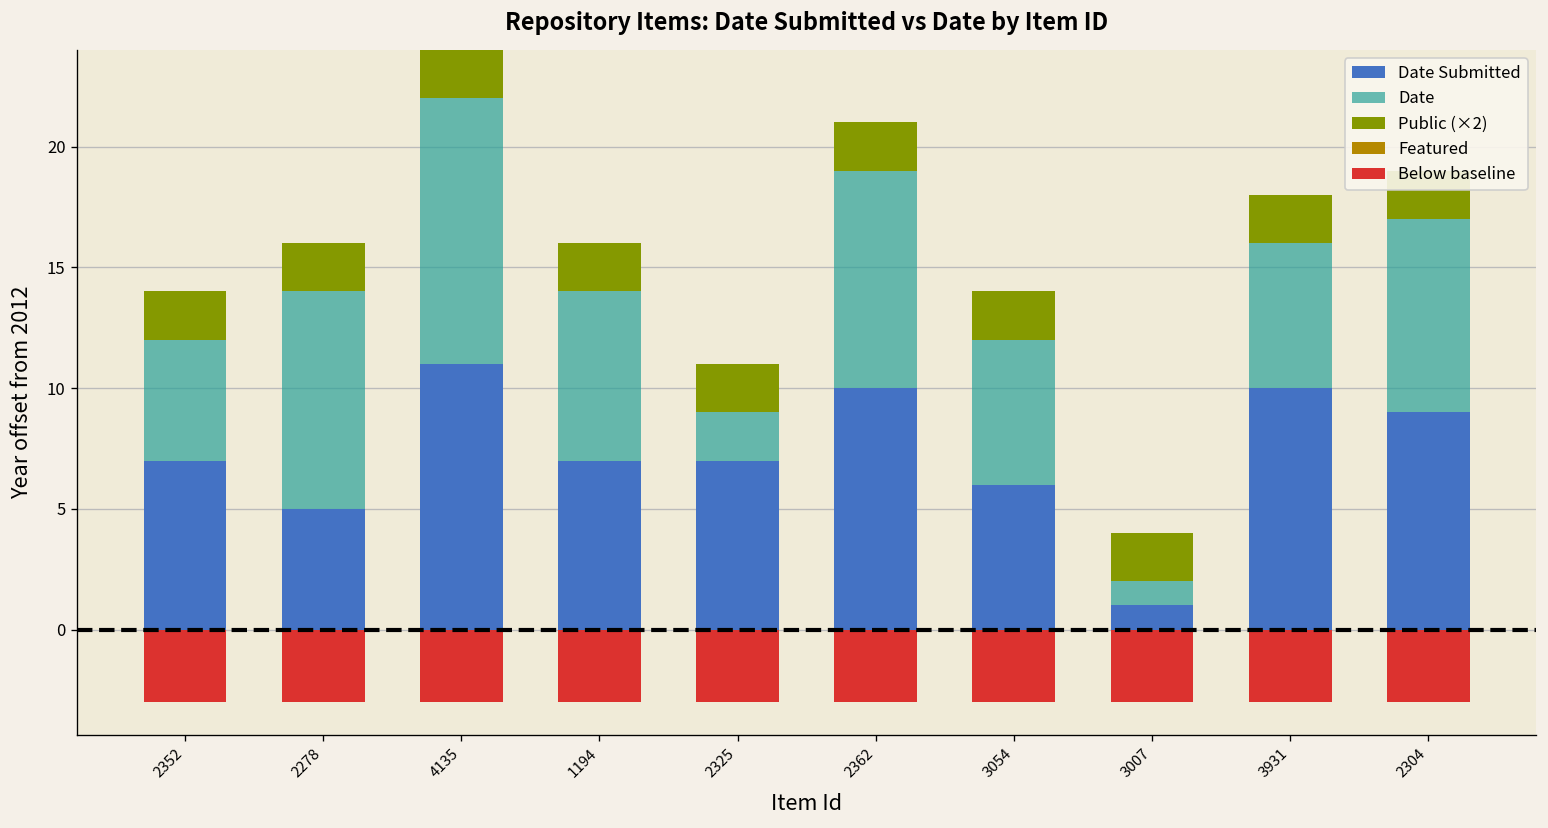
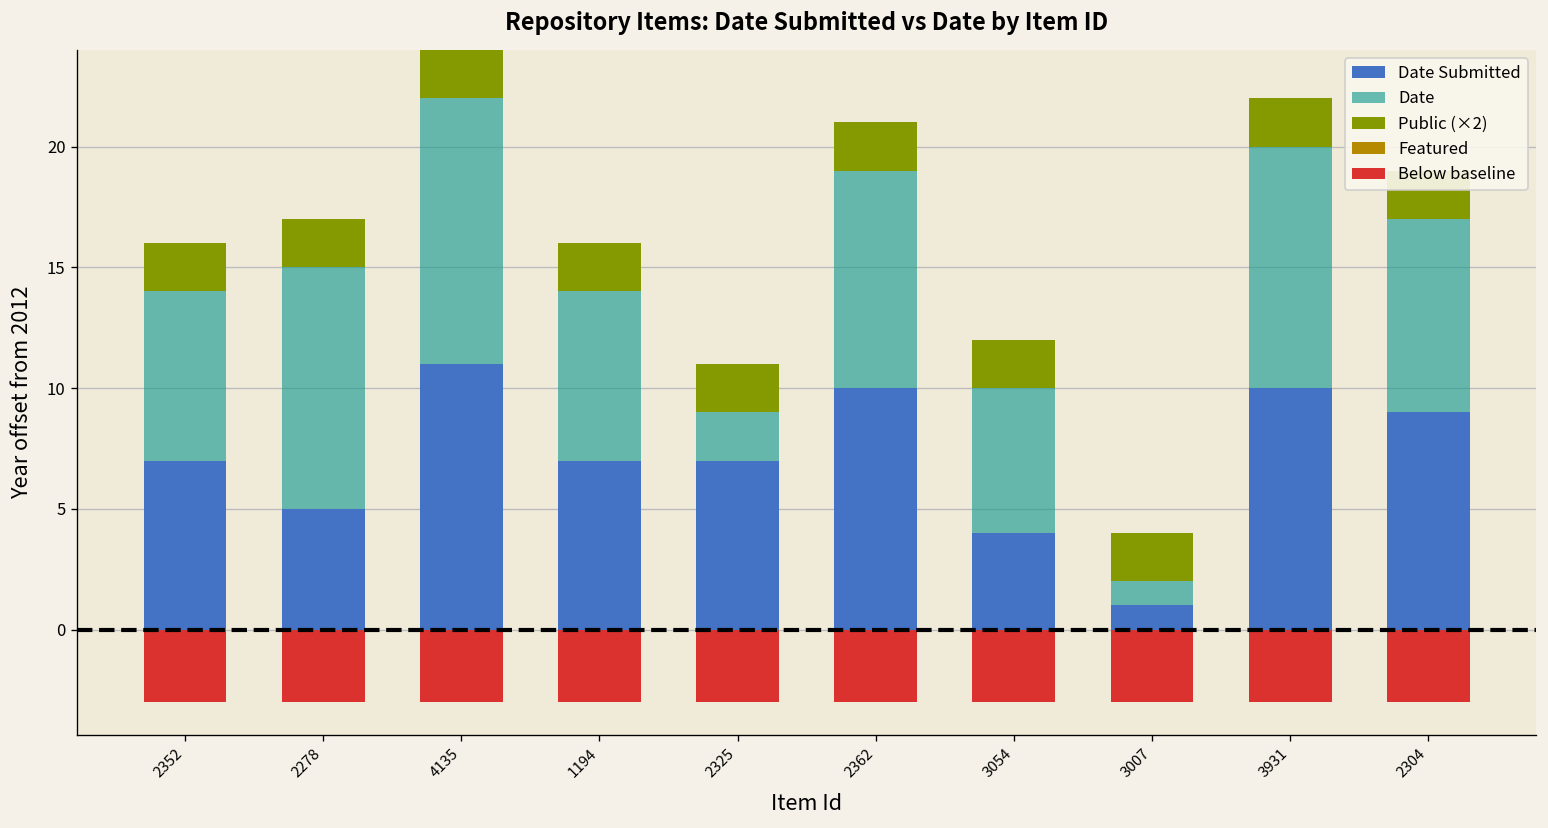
Date, 2352: 5.0 -> 7.0
Date, 2278: 9.0 -> 10.0
Date Submitted, 3054: 6.0 -> 4.0
Date, 3931: 6.0 -> 10.0
